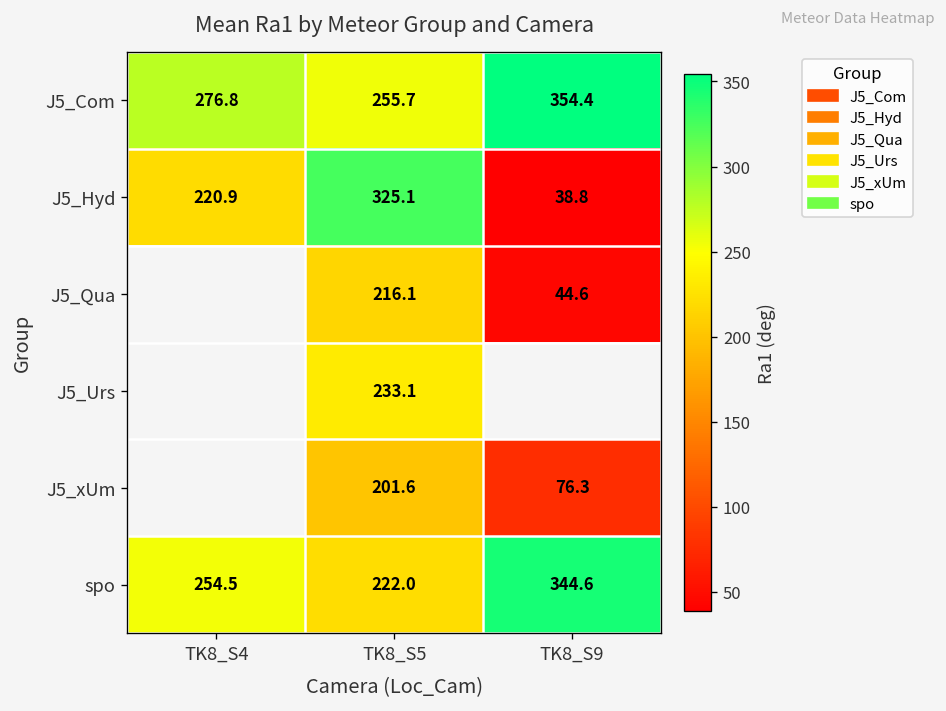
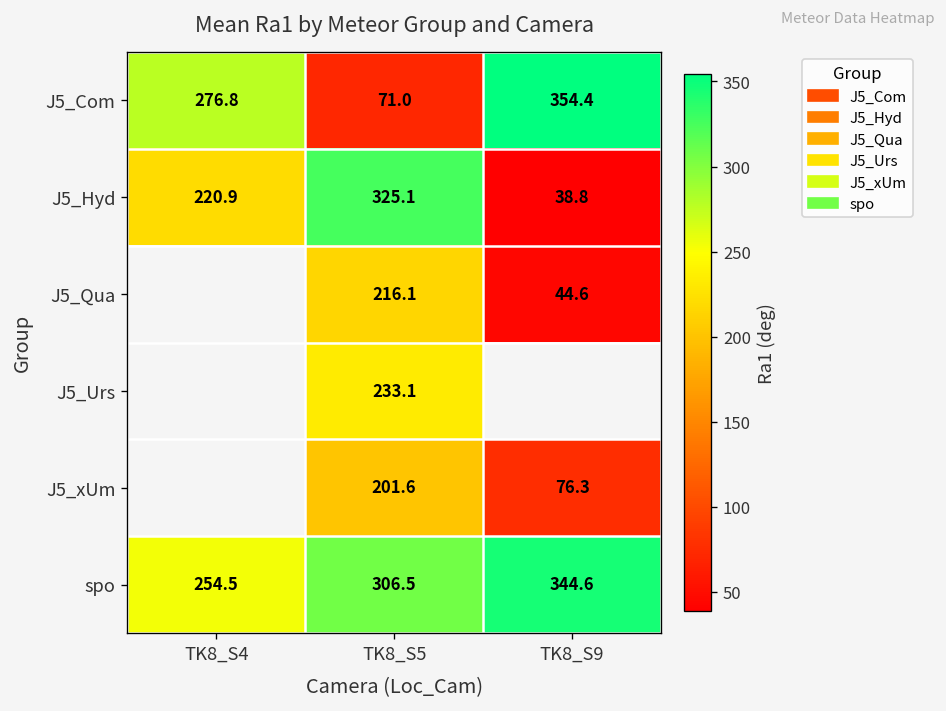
J5_Com, TK8_S5: 255.7 -> 71.0
spo, TK8_S5: 222.0 -> 306.5
